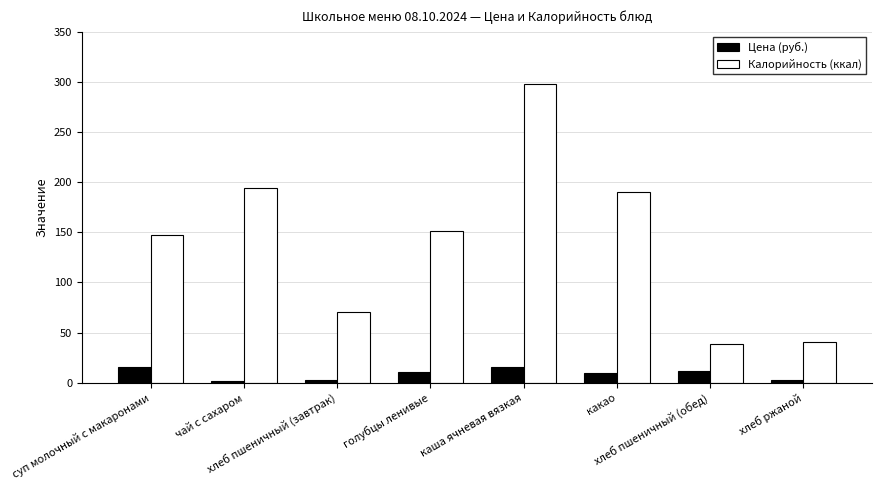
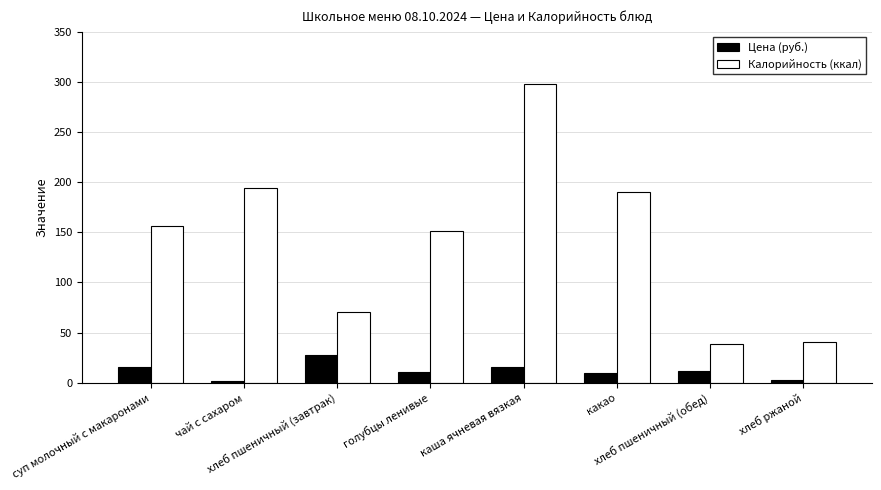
Калорийность (ккал), суп молочный с макаронами: 147 -> 156
Цена (руб.), хлеб пшеничный (завтрак): 2 -> 27
